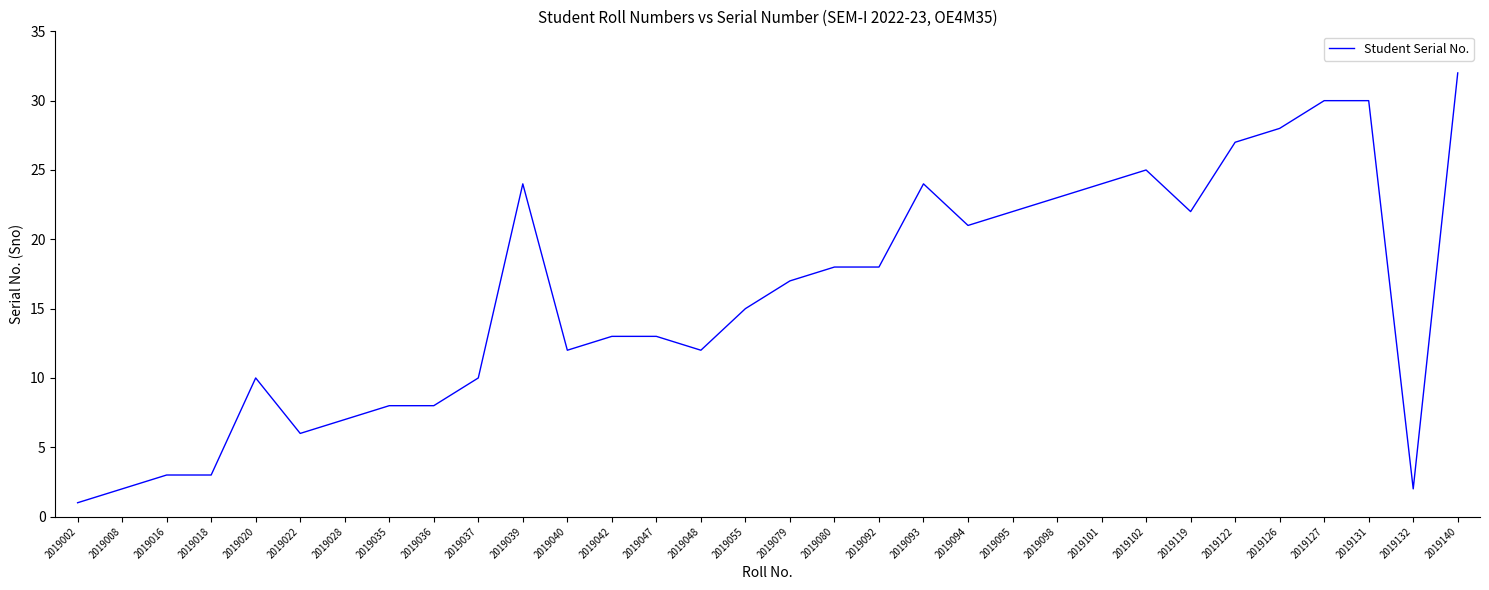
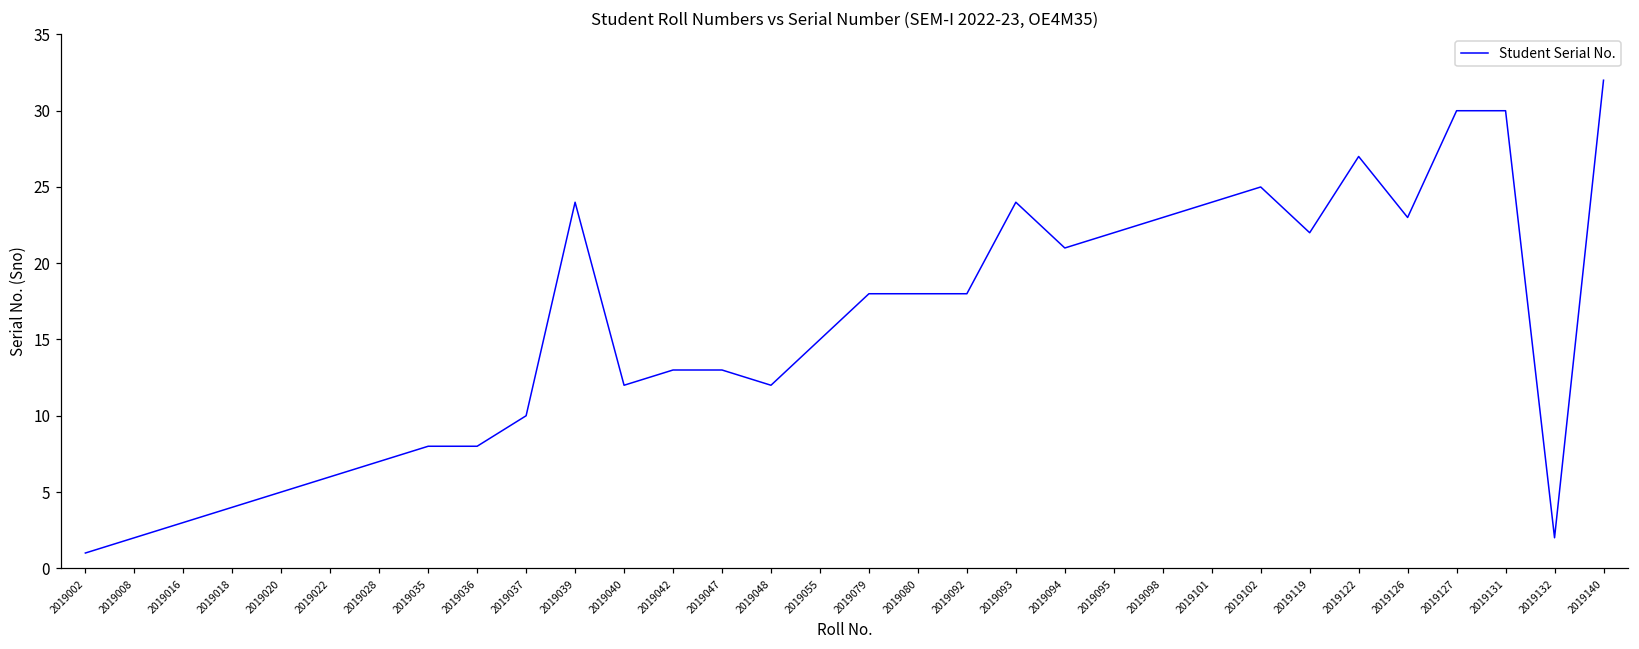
2019018: 3 -> 4
2019020: 10 -> 5
2019079: 17 -> 18
2019126: 28 -> 23
